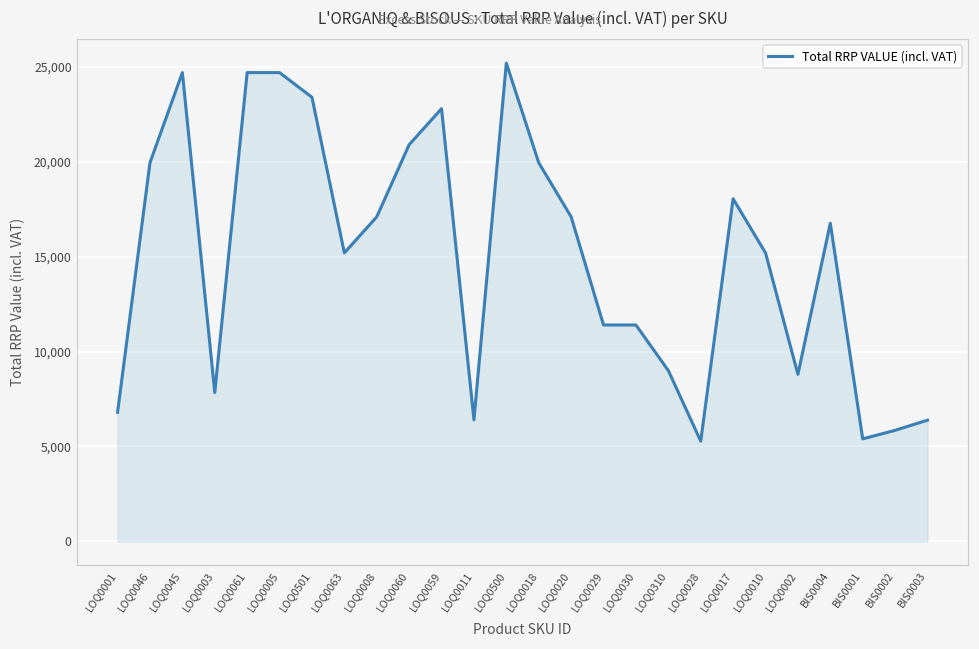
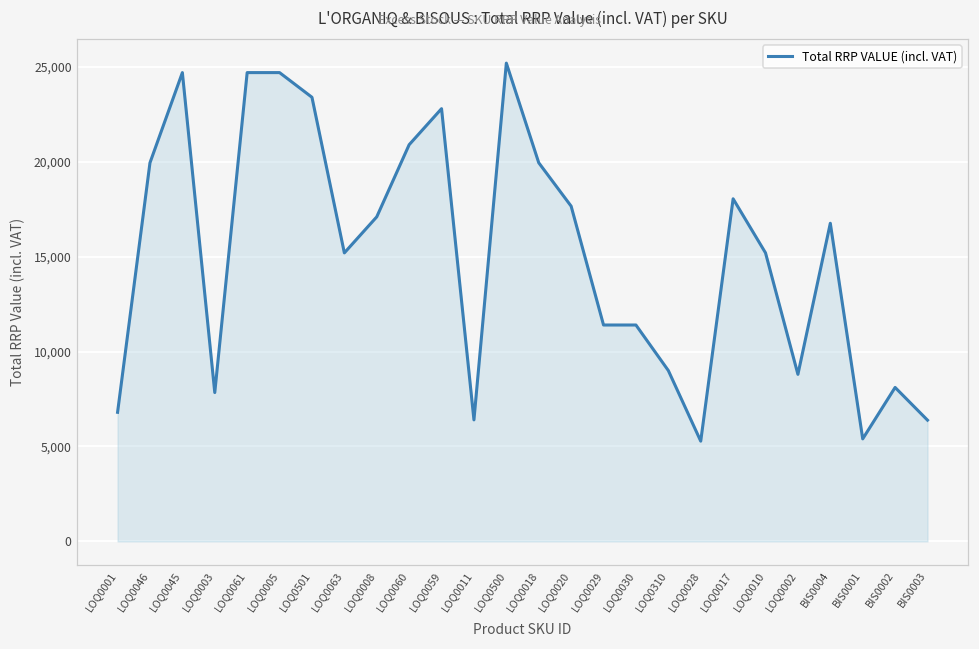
LOQ0020: 17,100 -> 17,700
BIS0002: 5,900 -> 8,100
